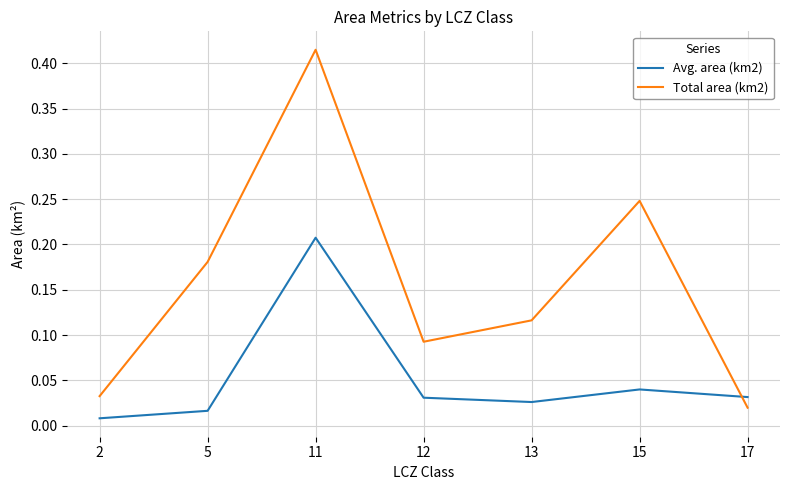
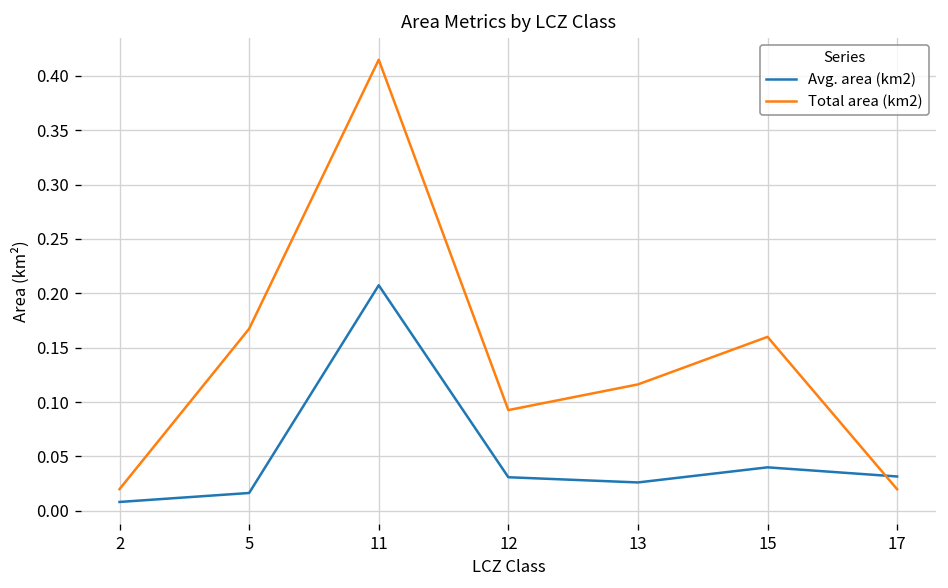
Total area (km2), 2: 0.03 -> 0.02
Total area (km2), 5: 0.18 -> 0.17
Total area (km2), 15: 0.25 -> 0.16
